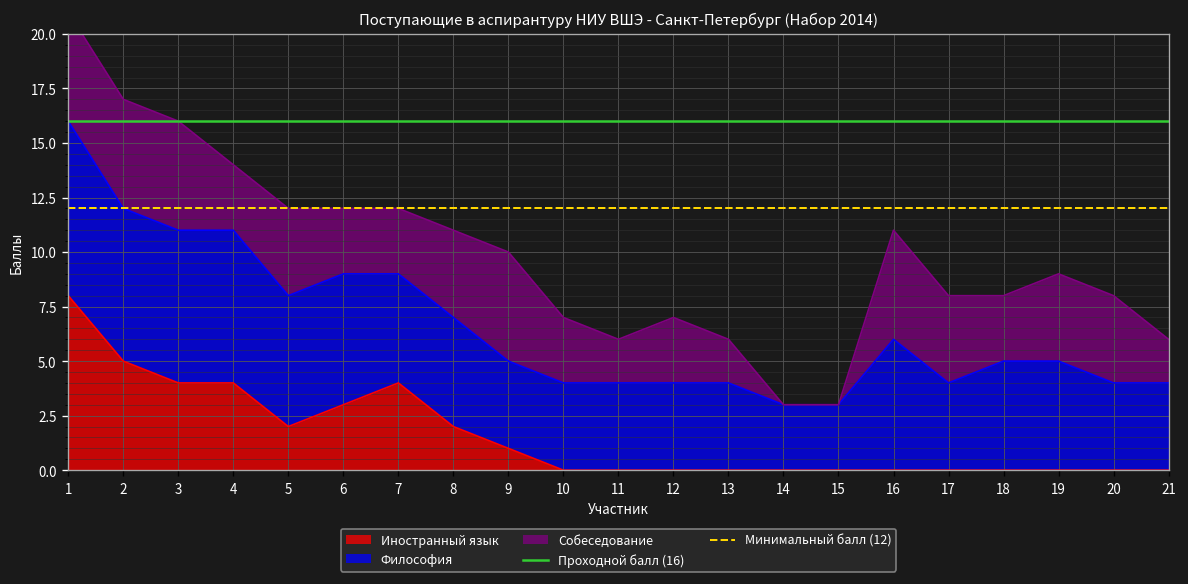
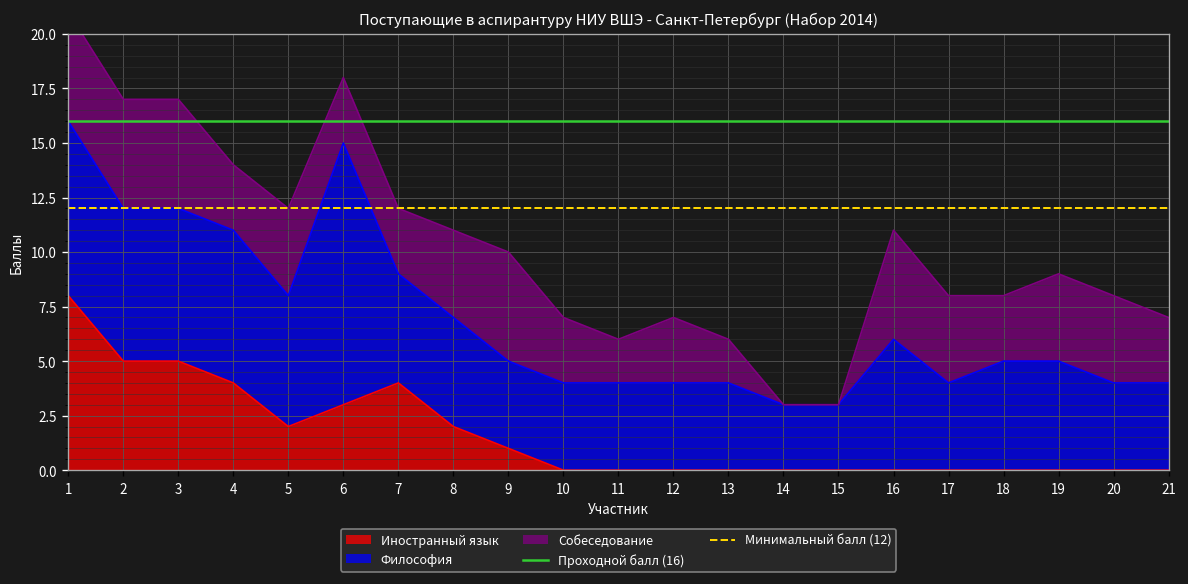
Иностранный язык, 3: 4 -> 5
Философия, 6: 6 -> 12
Собеседование, 21: 2 -> 3
